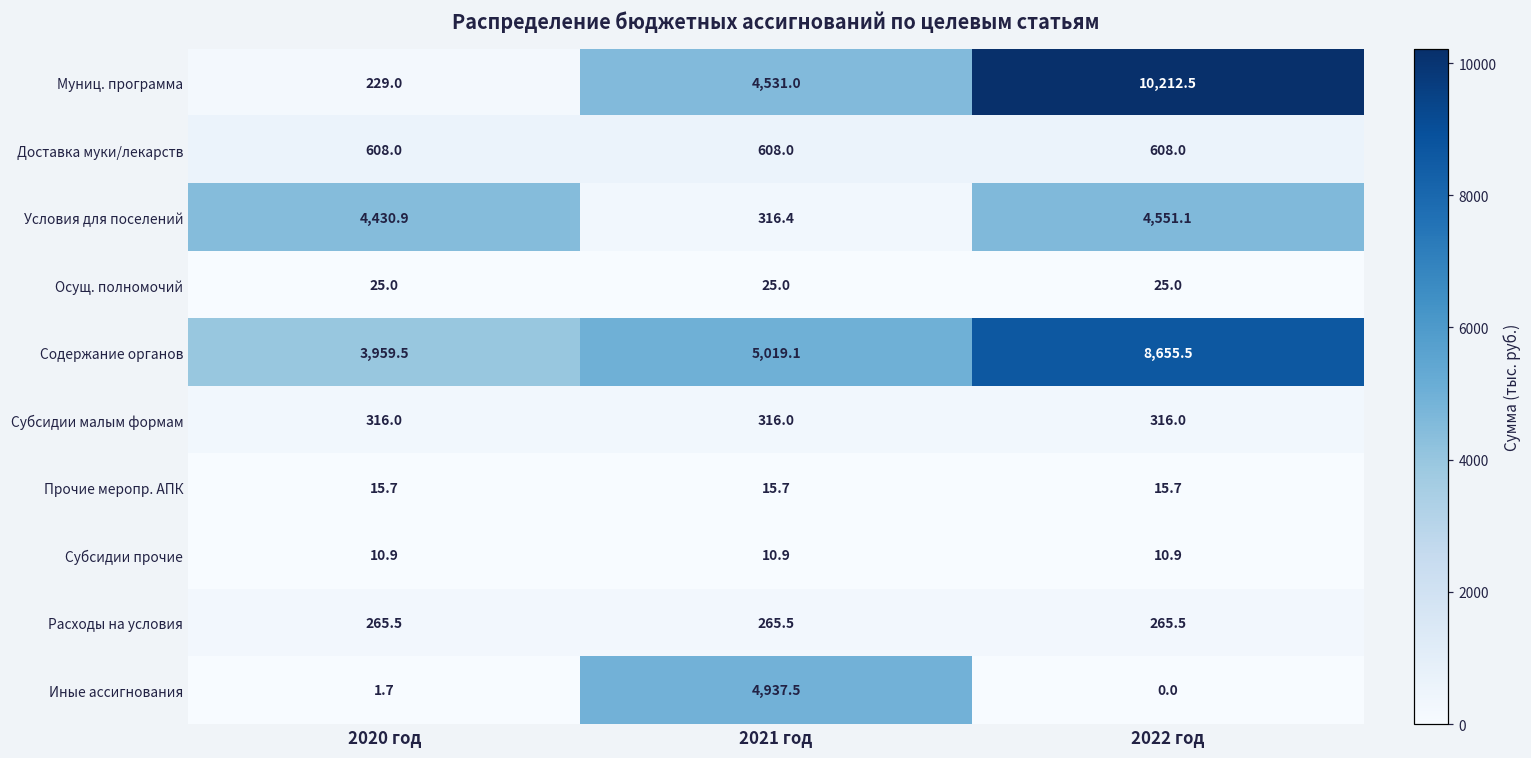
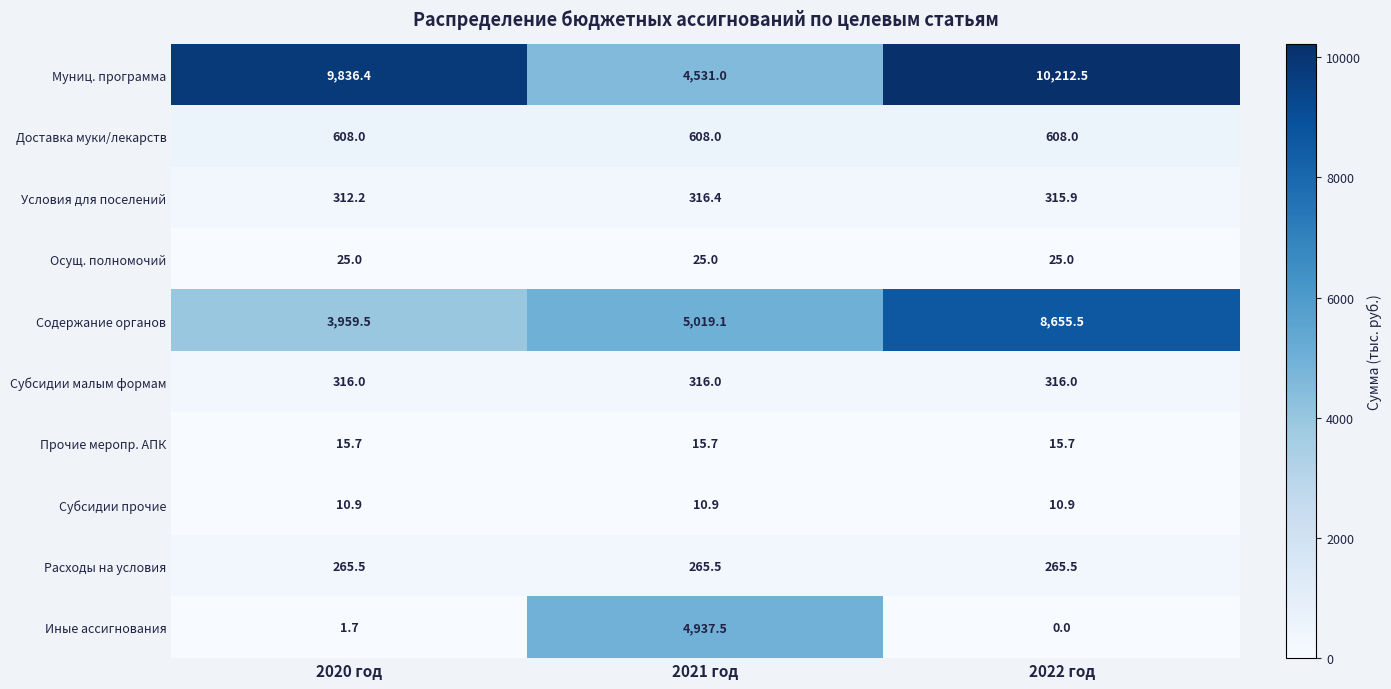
Муниц. программа, 2020 год: 229.0 -> 9,836.4
Условия для поселений, 2020 год: 4,430.9 -> 312.2
Условия для поселений, 2022 год: 4,551.1 -> 315.9
